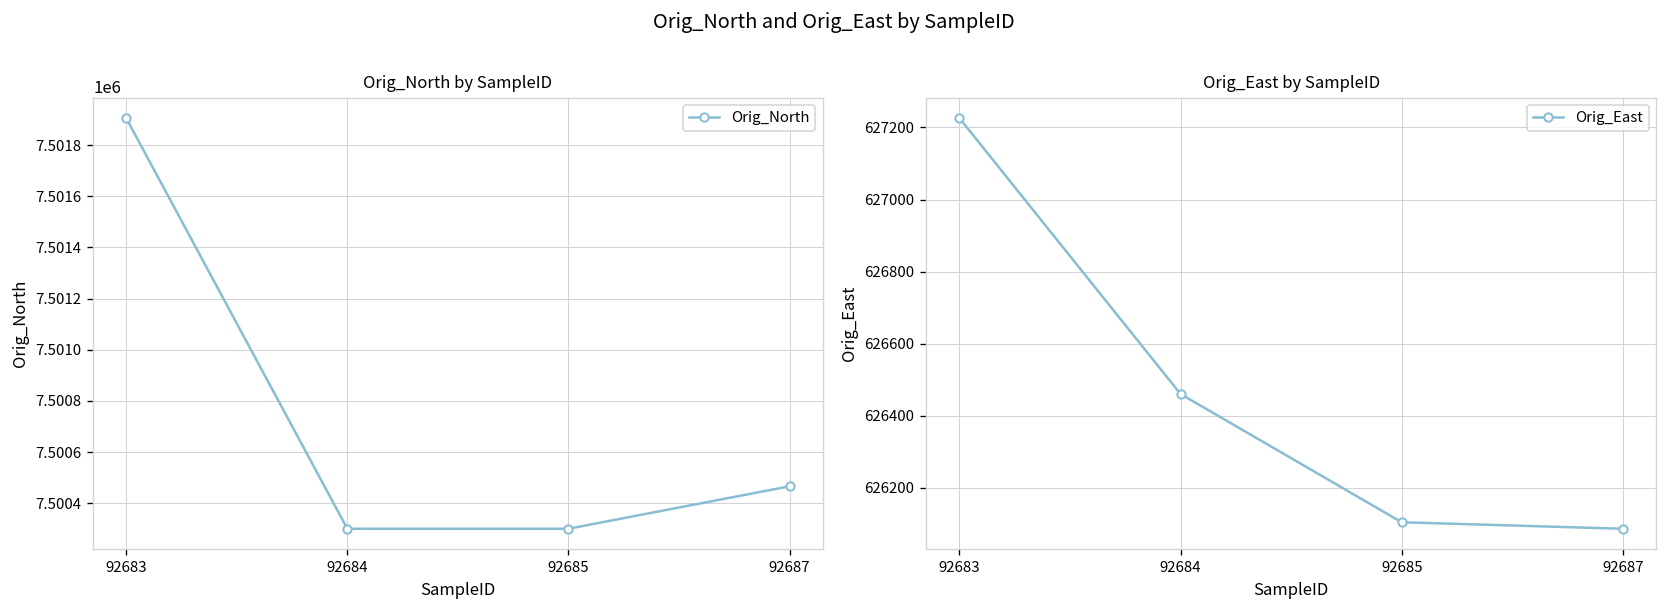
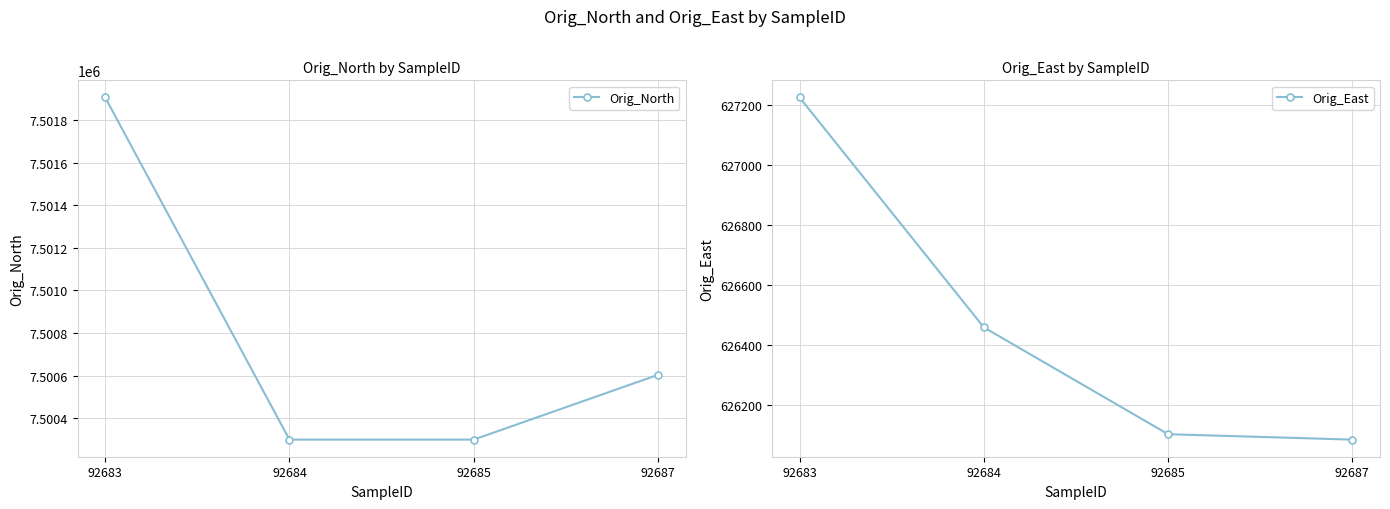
Orig_North by SampleID, 92687: 7500470 -> 7500600
